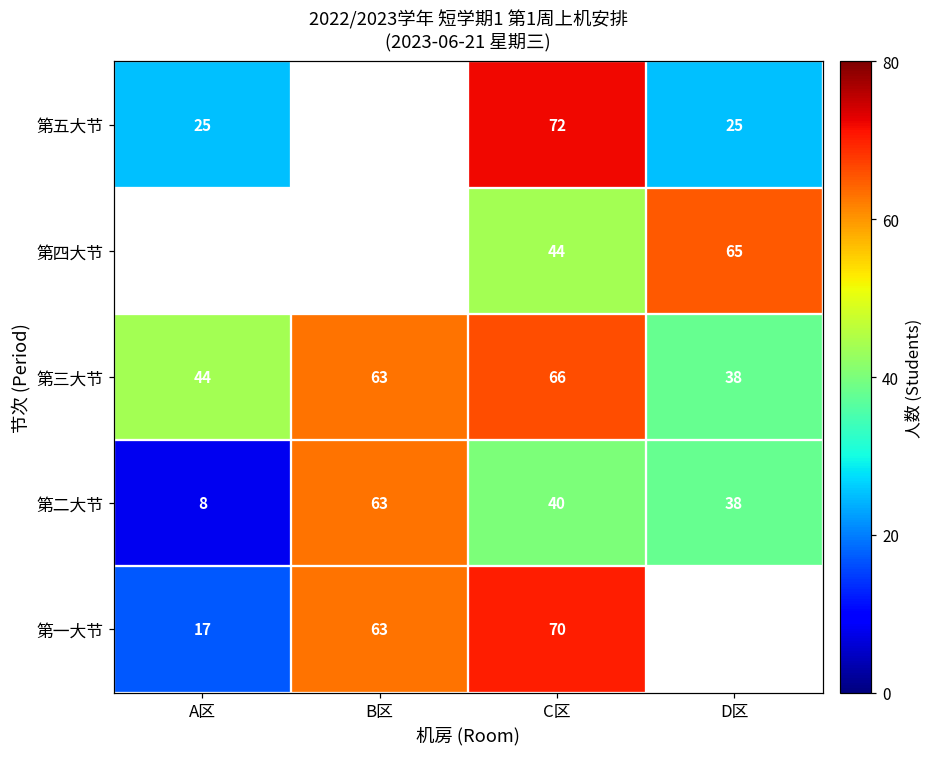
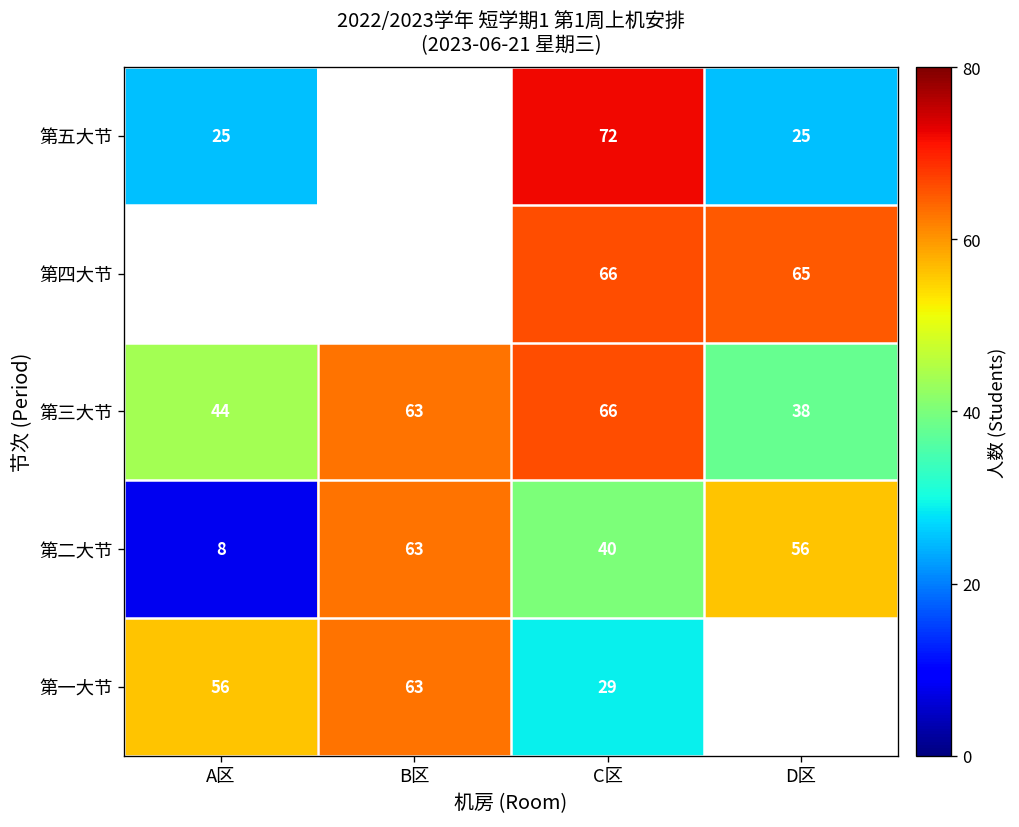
第四大节, C区: 44 -> 66
第二大节, D区: 38 -> 56
第一大节, A区: 17 -> 56
第一大节, C区: 70 -> 29
